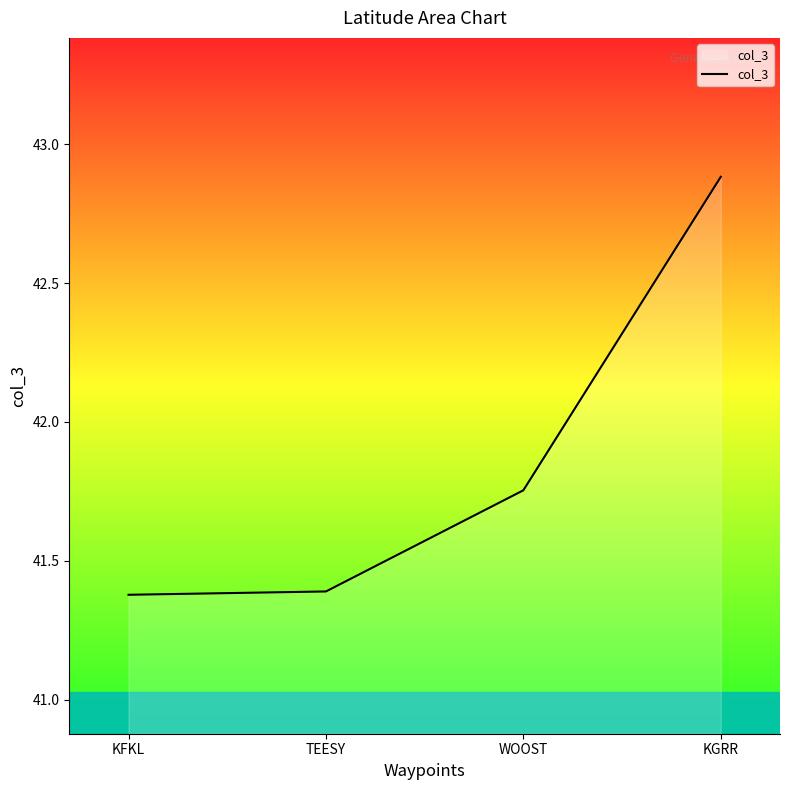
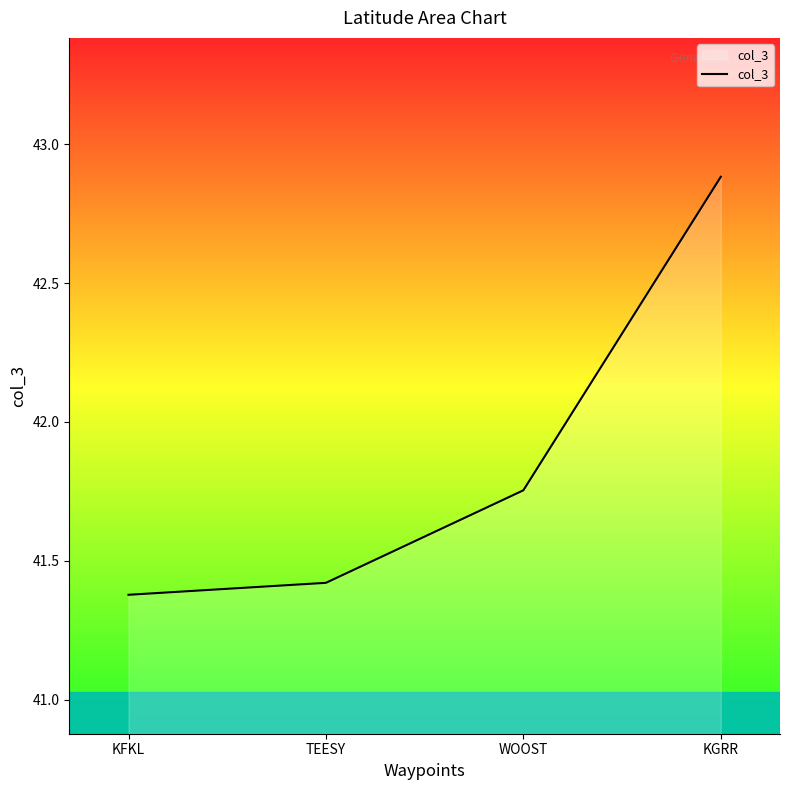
TEESY: 41.39 -> 41.42
